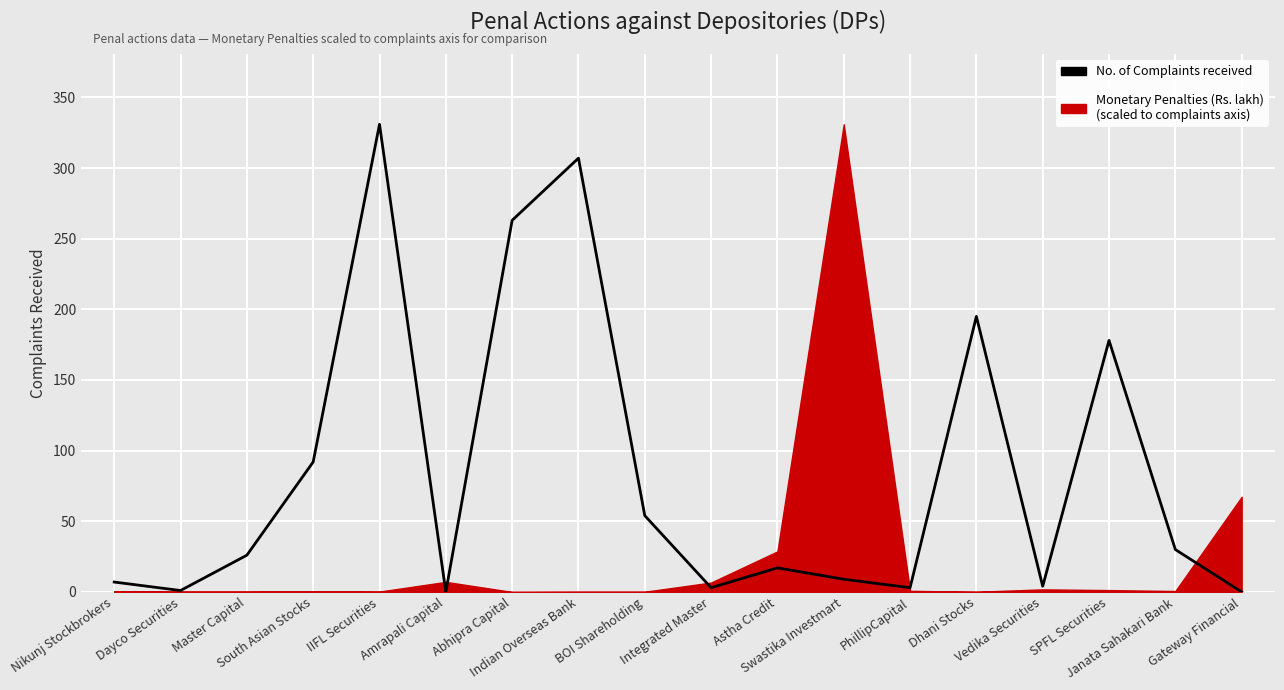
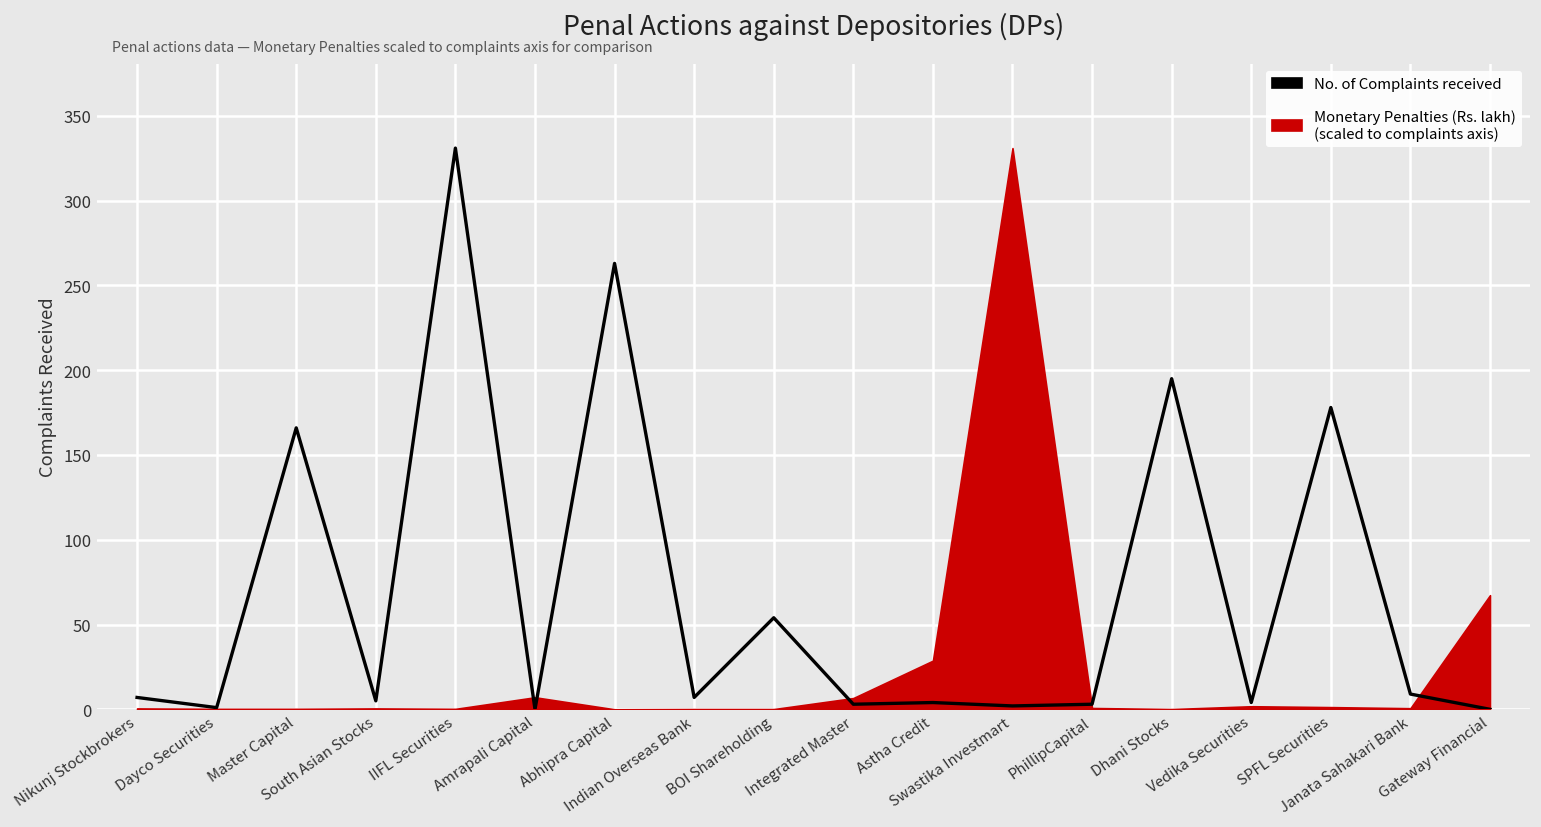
No. of Complaints received, Master Capital: 26 -> 166
No. of Complaints received, South Asian Stocks: 92 -> 5
No. of Complaints received, Indian Overseas Bank: 307 -> 7
No. of Complaints received, Astha Credit: 17 -> 4
No. of Complaints received, Swastika Investmart: 9 -> 2
No. of Complaints received, Janata Sahakari Bank: 30 -> 9
